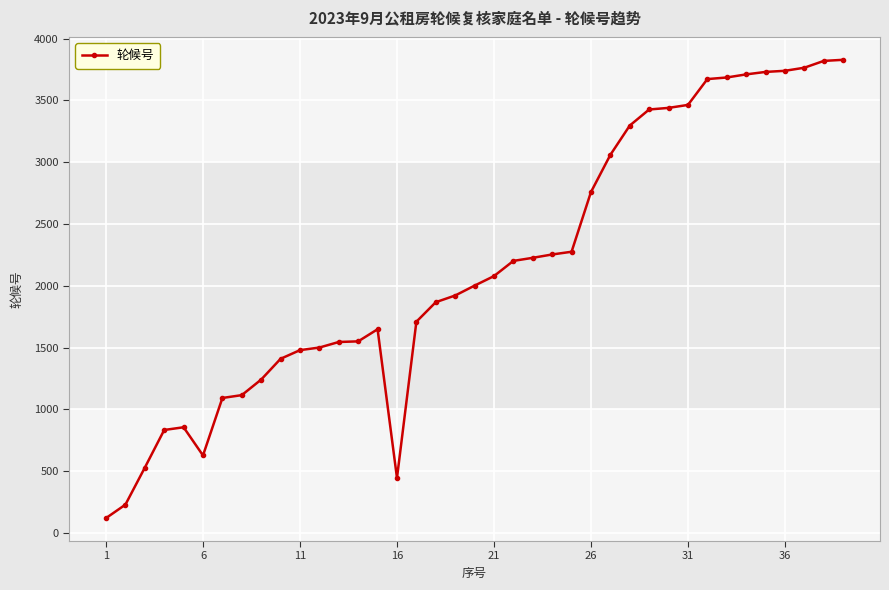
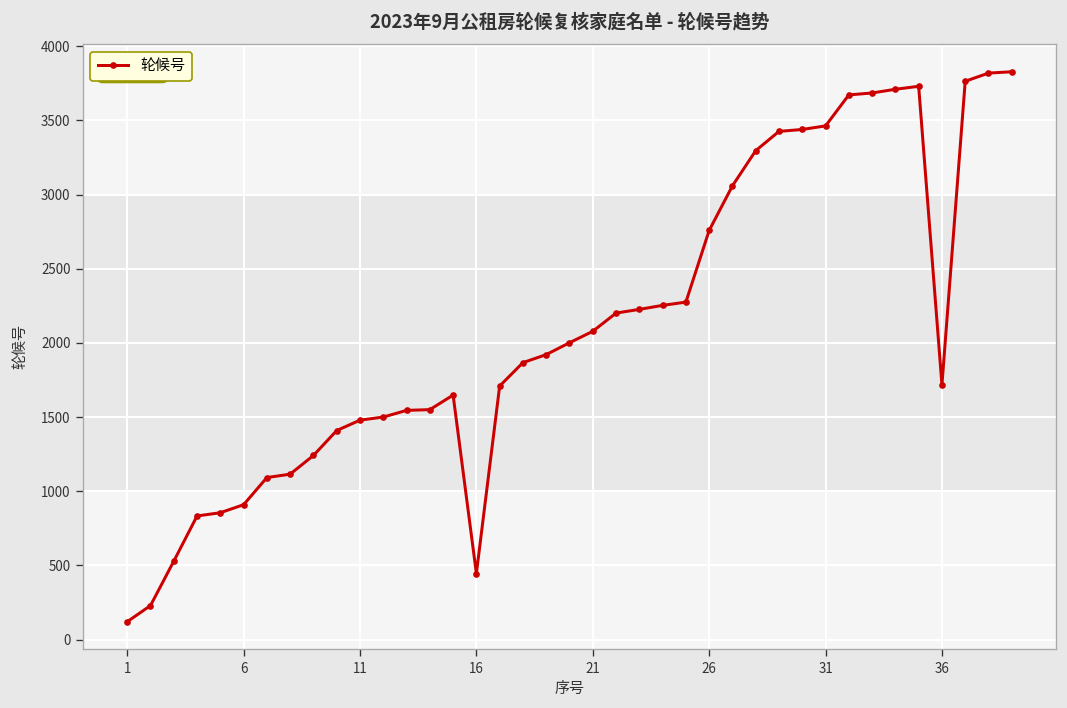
6: 630 -> 910
36: 3740 -> 1720
